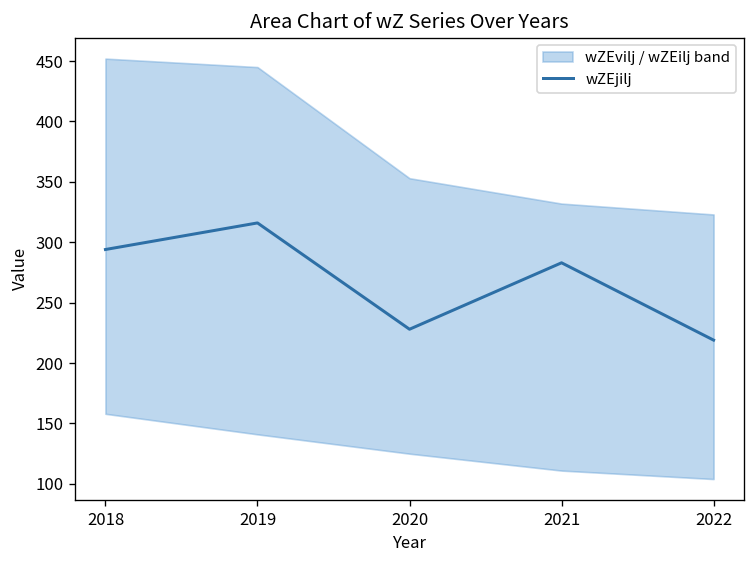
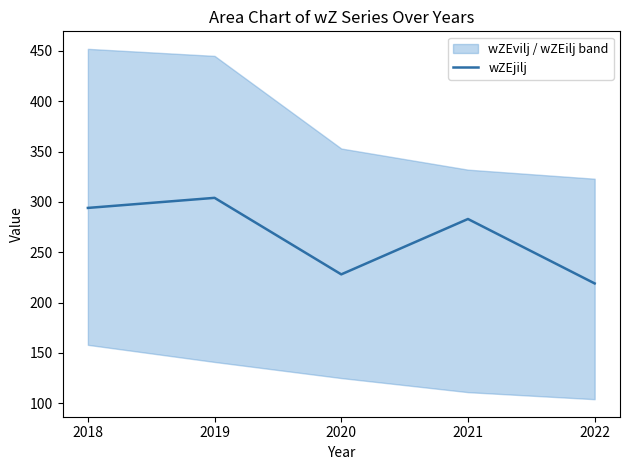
wZEjilj, 2019: 316 -> 304
